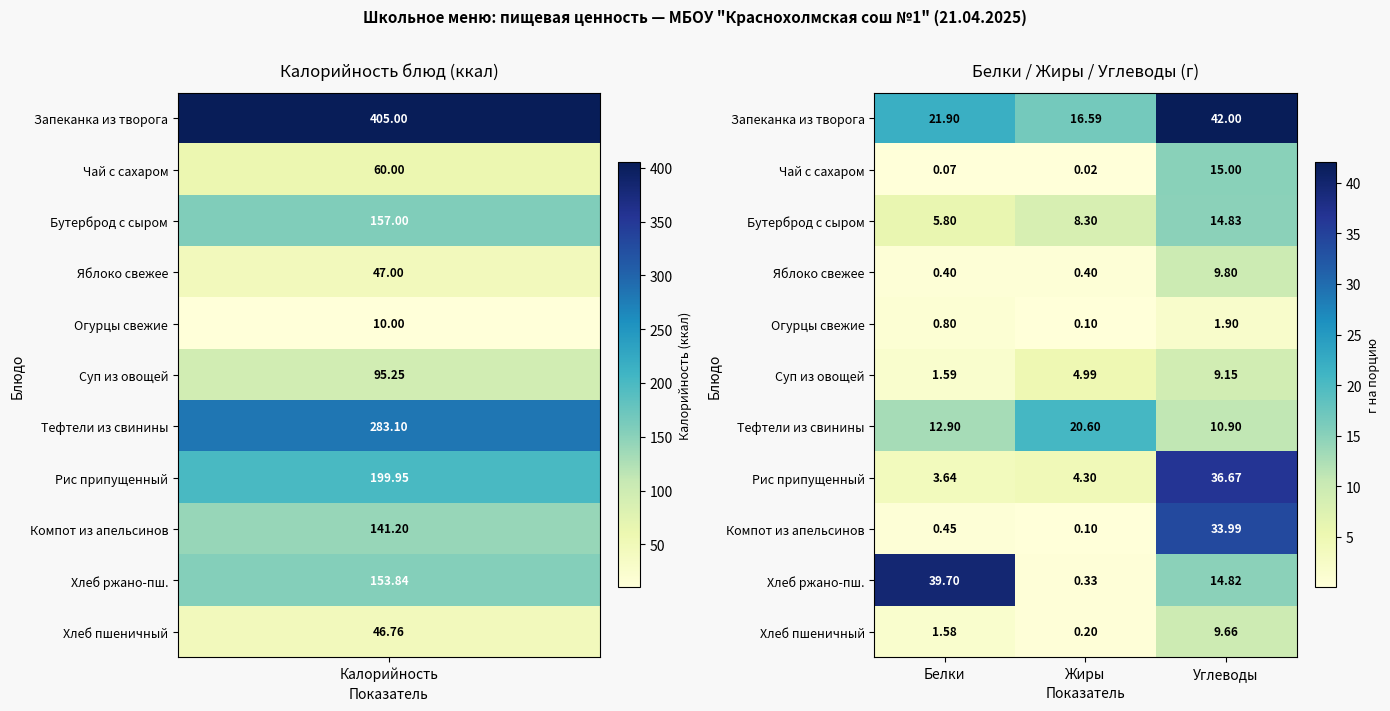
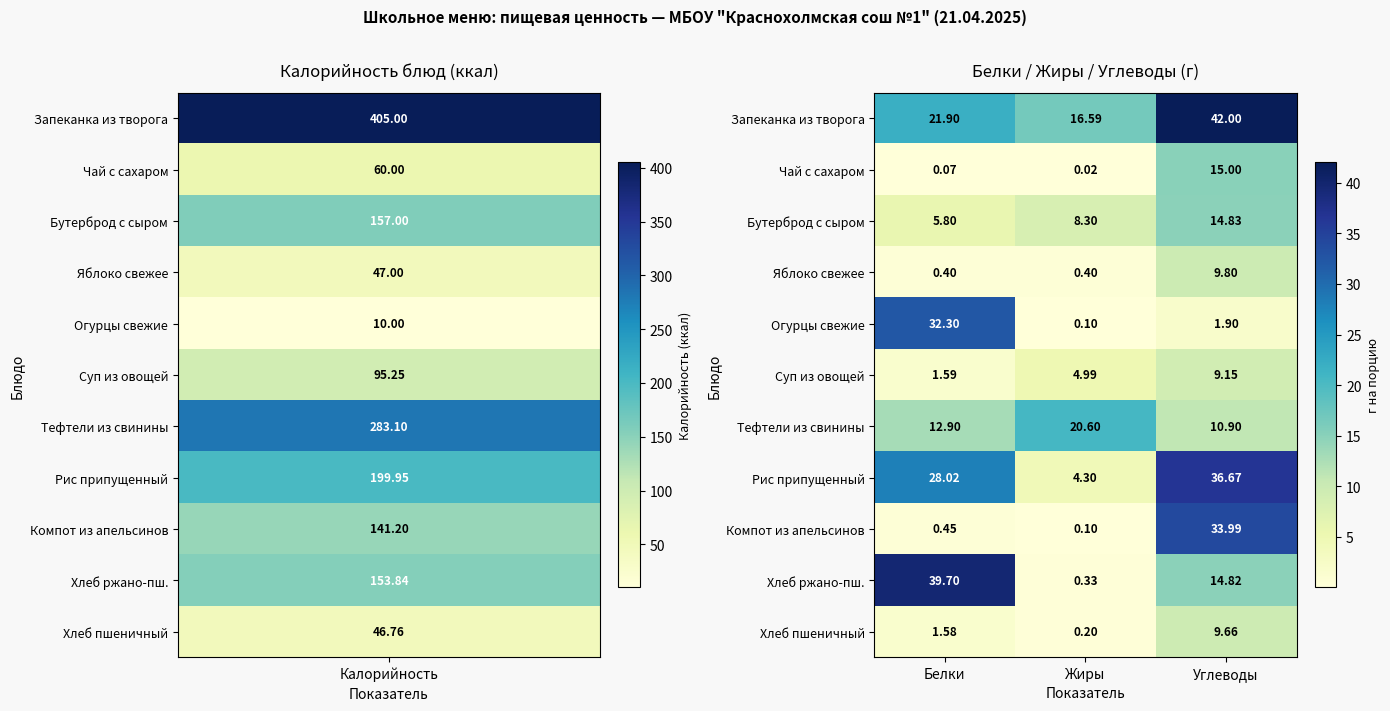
Белки / Жиры / Углеводы (г), Огурцы свежие, Белки: 0.80 -> 32.30
Белки / Жиры / Углеводы (г), Рис припущенный, Белки: 3.64 -> 28.02
